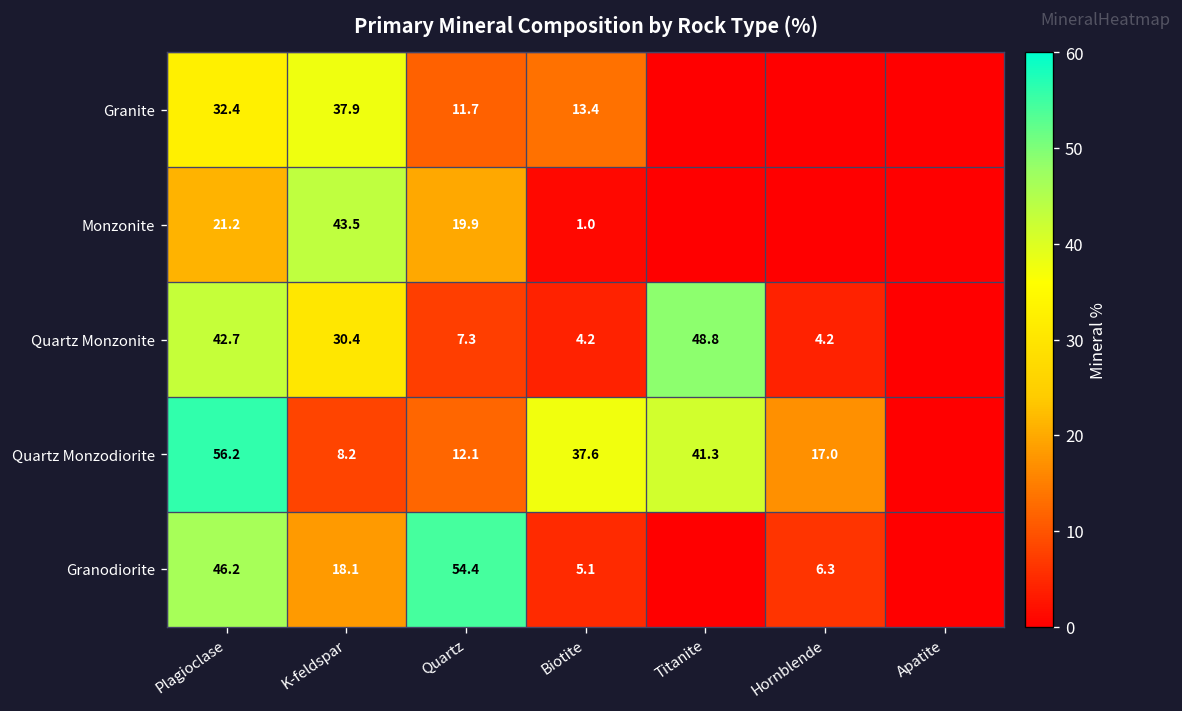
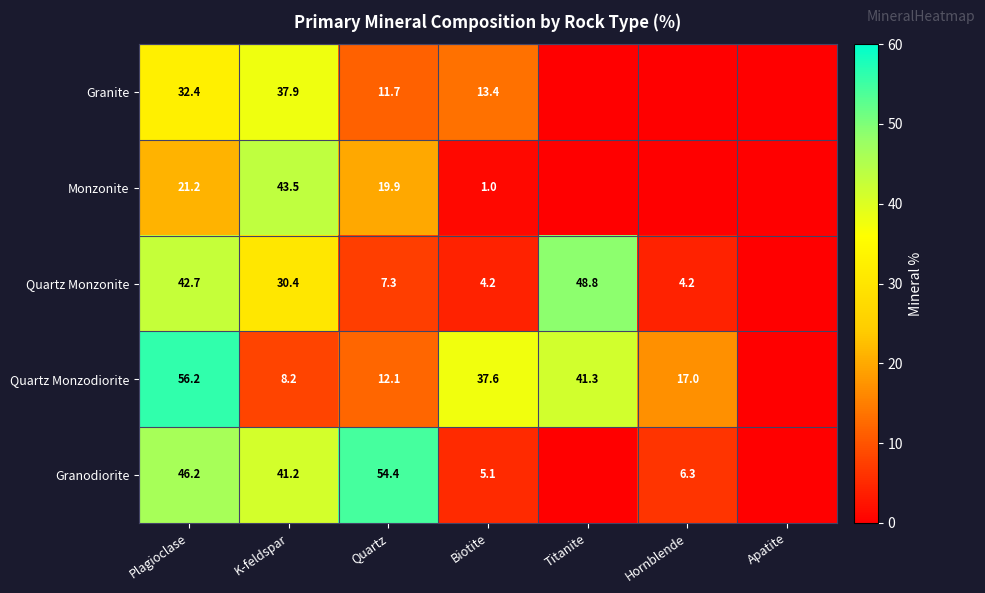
Granodiorite, K-feldspar: 18.1 -> 41.2
